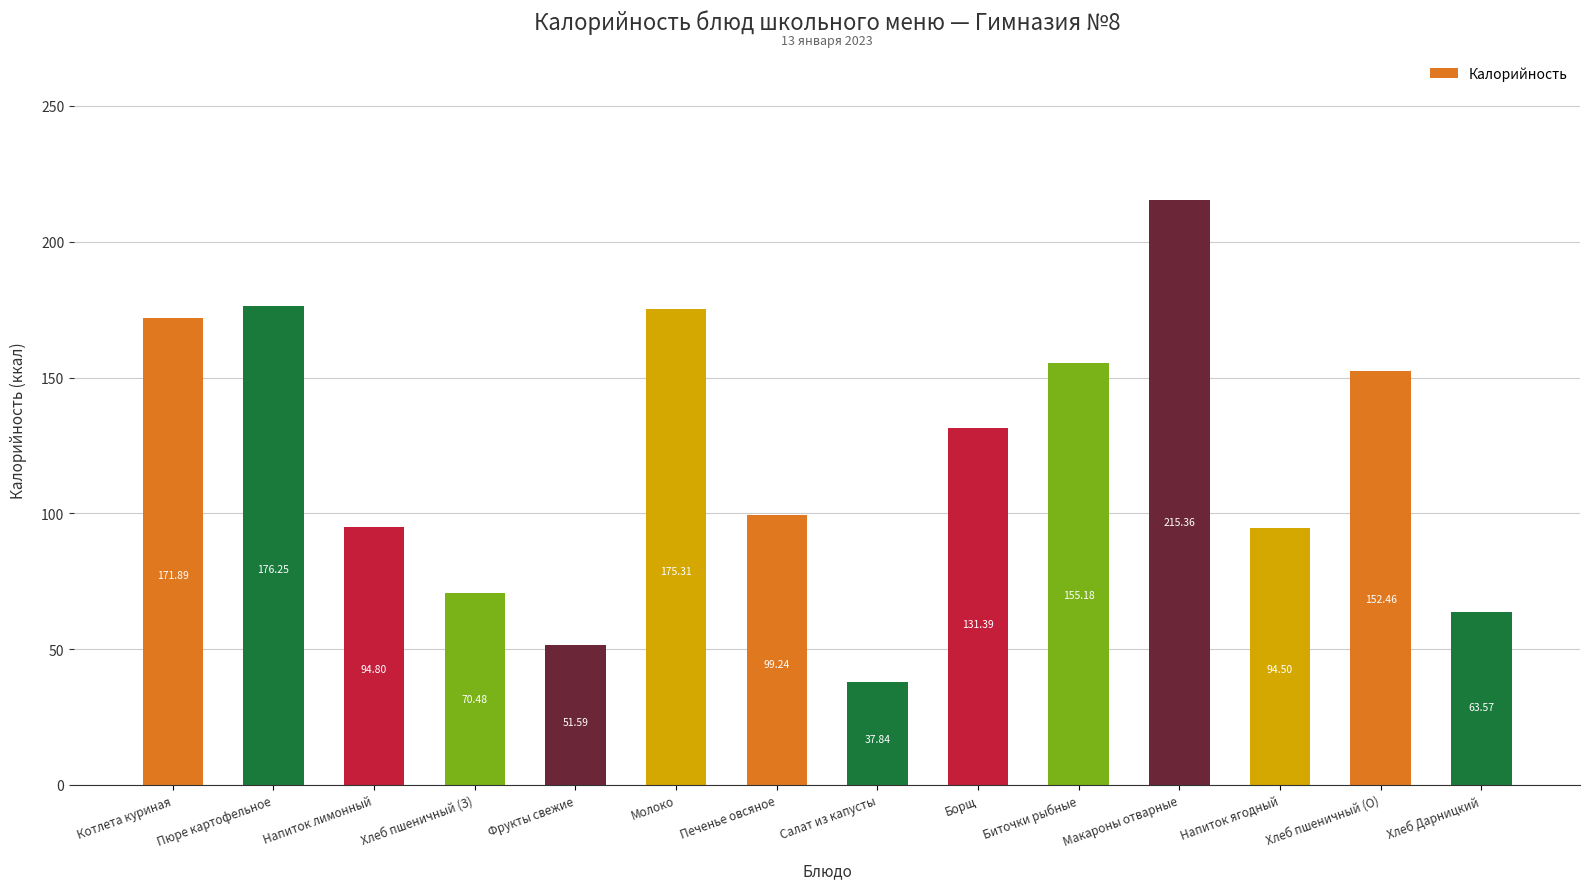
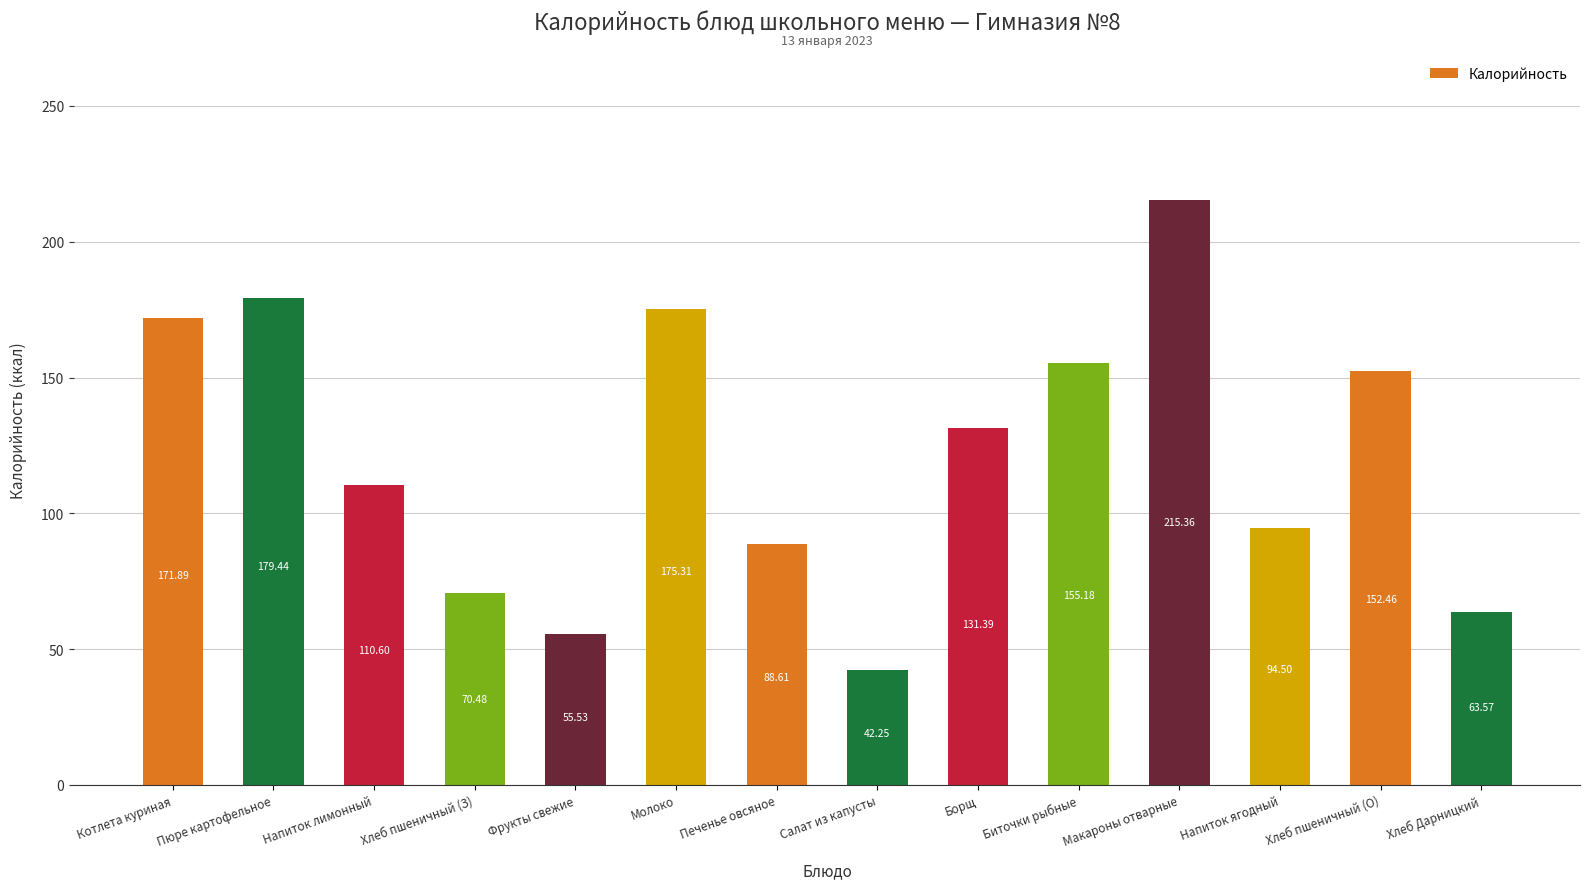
Пюре картофельное: 176.25 -> 179.44
Напиток лимонный: 94.80 -> 110.60
Фрукты свежие: 51.59 -> 55.53
Печенье овсяное: 99.24 -> 88.61
Салат из капусты: 37.84 -> 42.25
